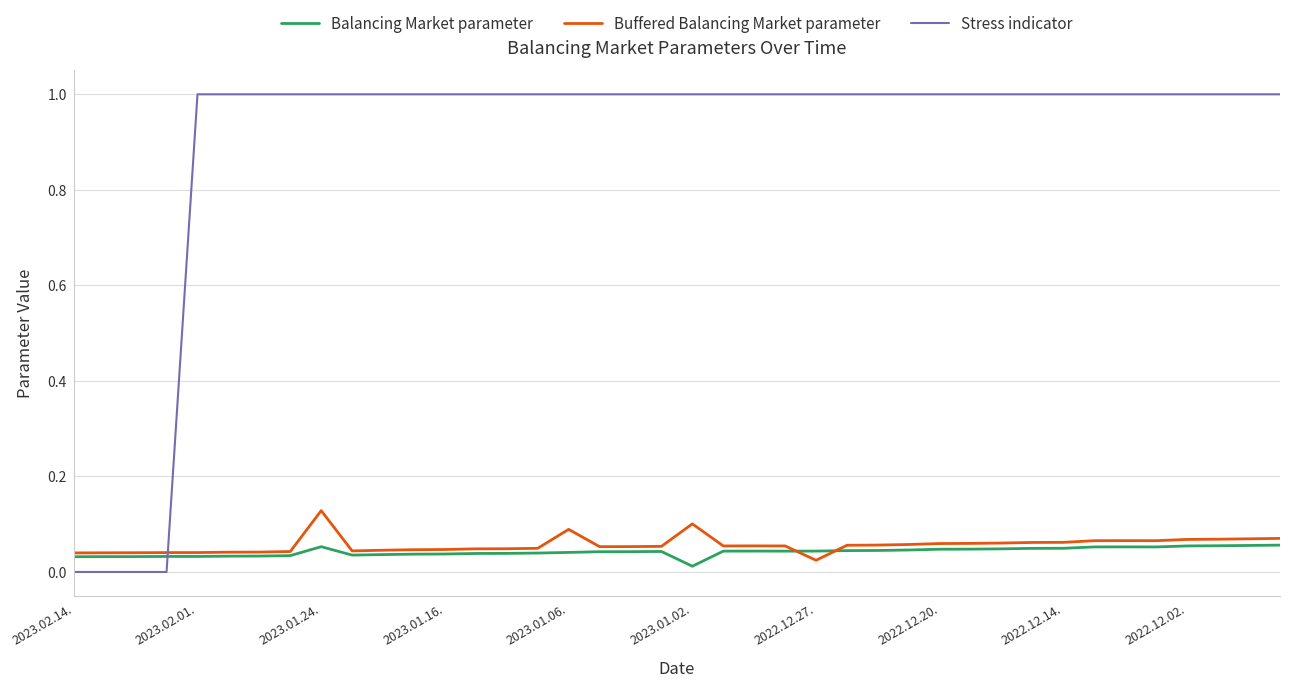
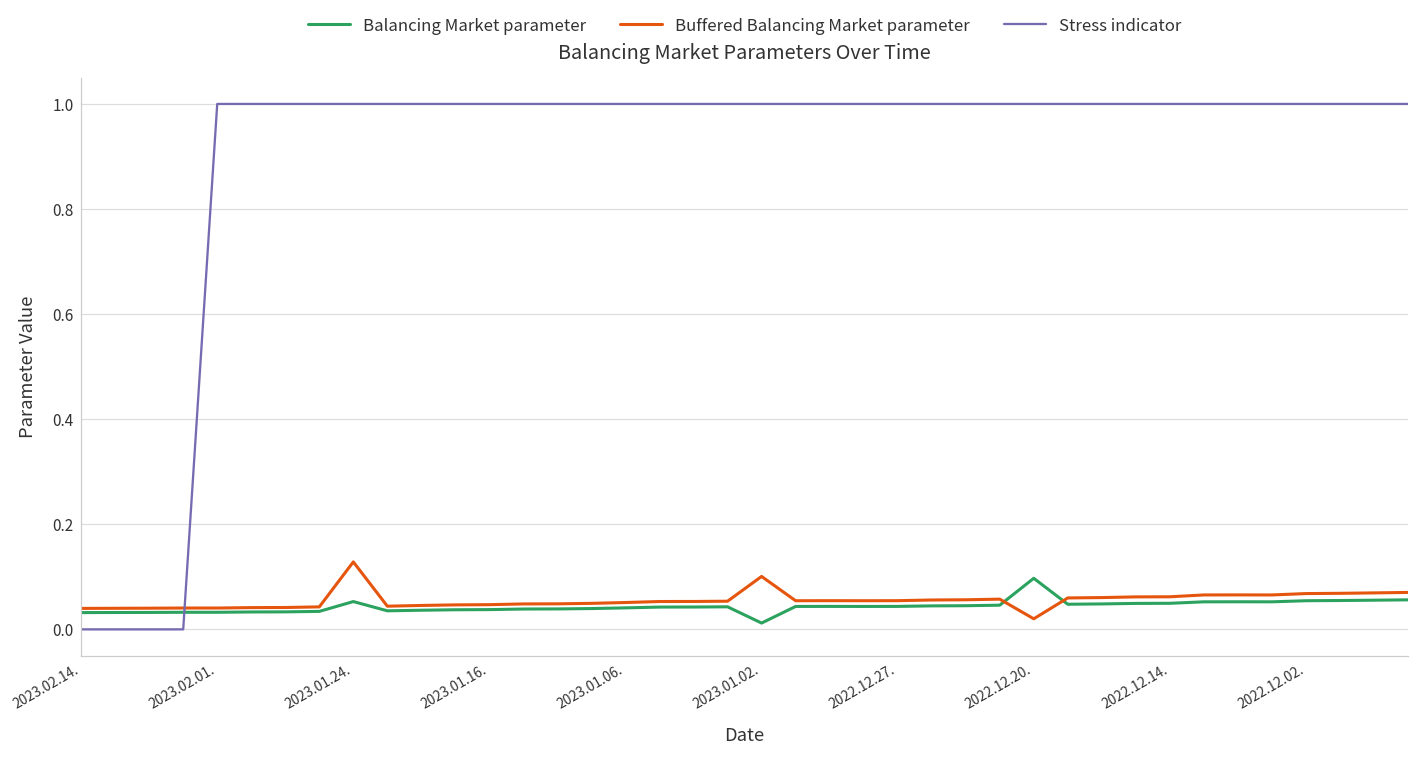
Buffered Balancing Market parameter, 2023.01.06.: 0.09 -> 0.05
Buffered Balancing Market parameter, 2022.12.27.: 0.02 -> 0.05
Balancing Market parameter, 2022.12.20.: 0.05 -> 0.10
Buffered Balancing Market parameter, 2022.12.20.: 0.06 -> 0.02
